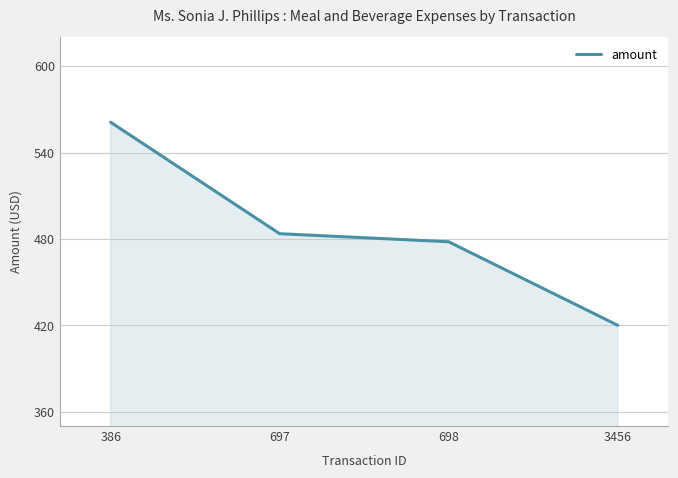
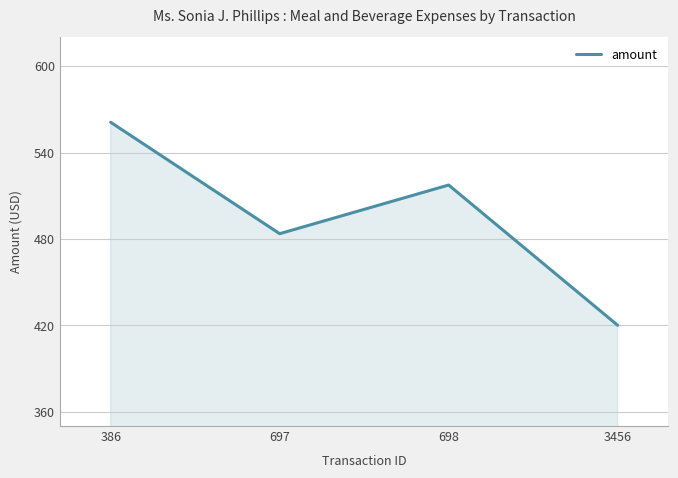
698: 478 -> 517
